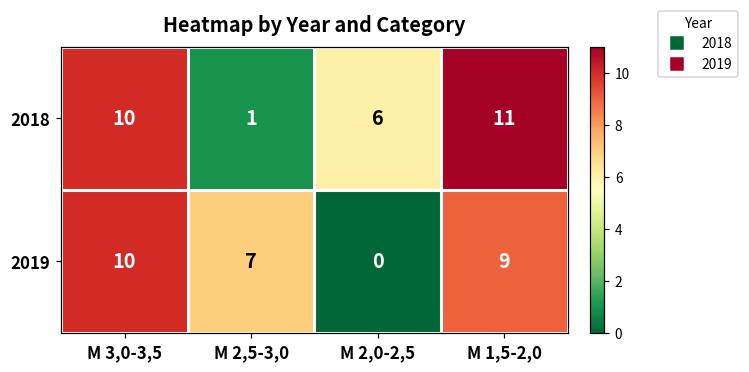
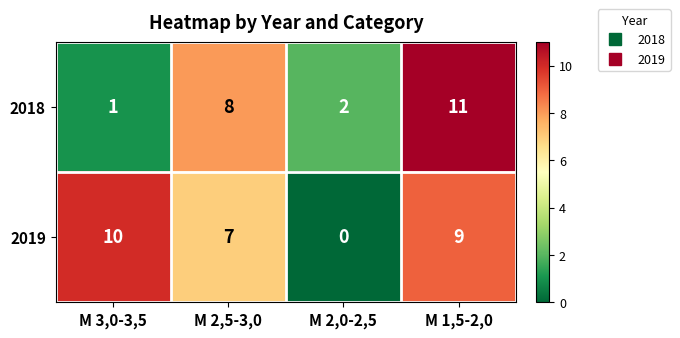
2018, M 3,0-3,5: 10 -> 1
2018, M 2,5-3,0: 1 -> 8
2018, M 2,0-2,5: 6 -> 2
